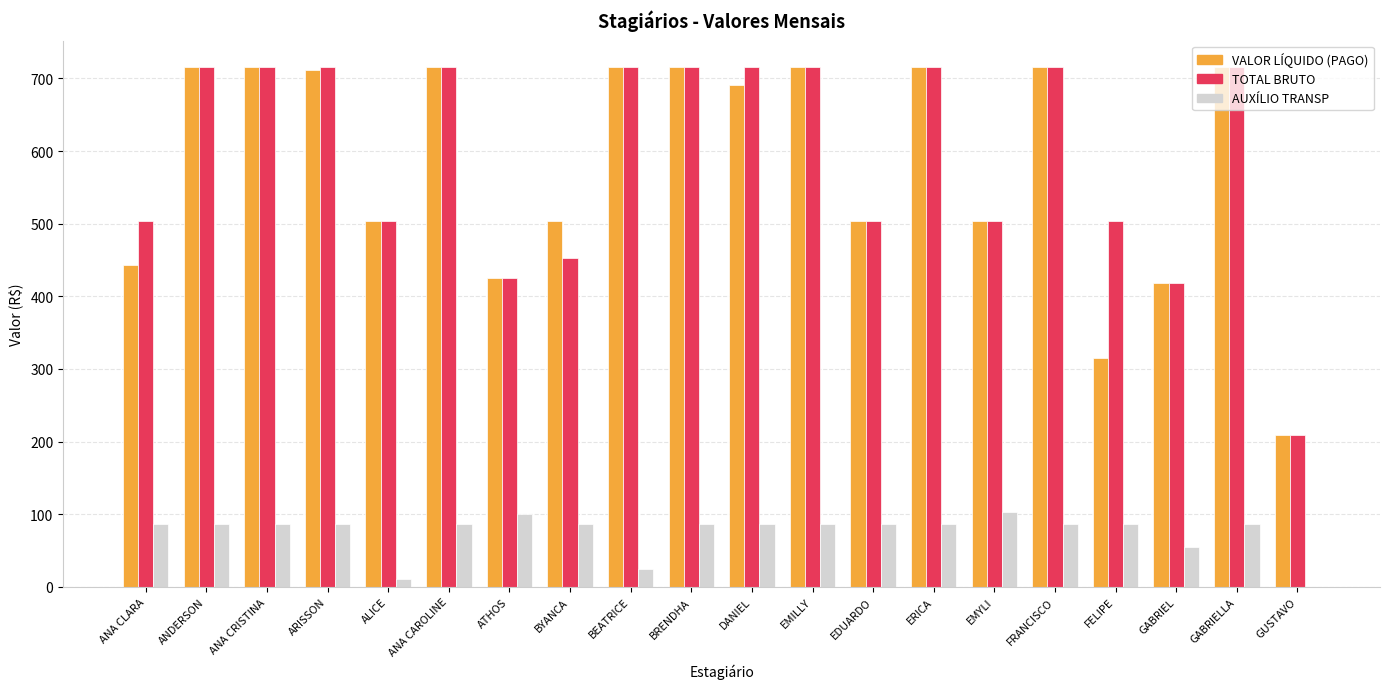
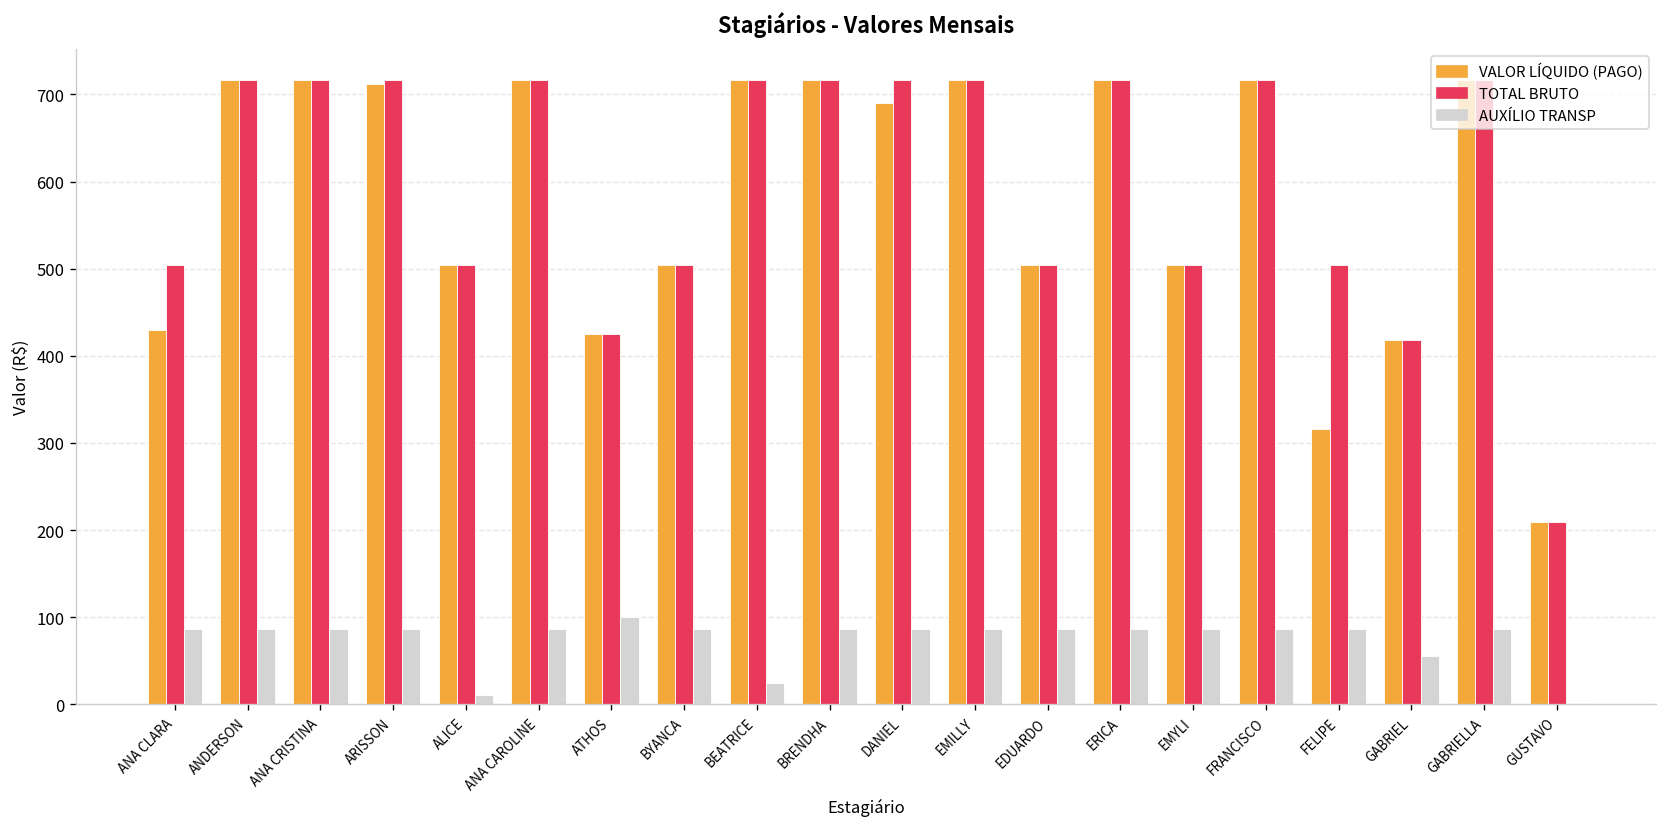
VALOR LÍQUIDO (PAGO), ANA CLARA: 440 -> 430
TOTAL BRUTO, BYANCA: 450 -> 500
AUXÍLIO TRANSP, EMYLI: 100 -> 90
